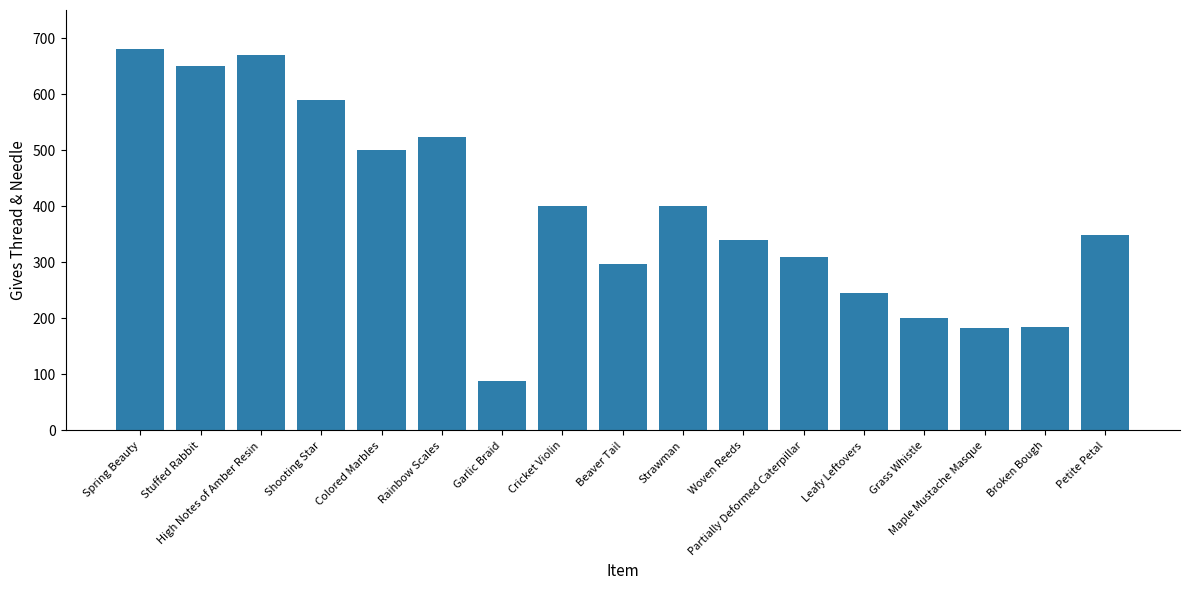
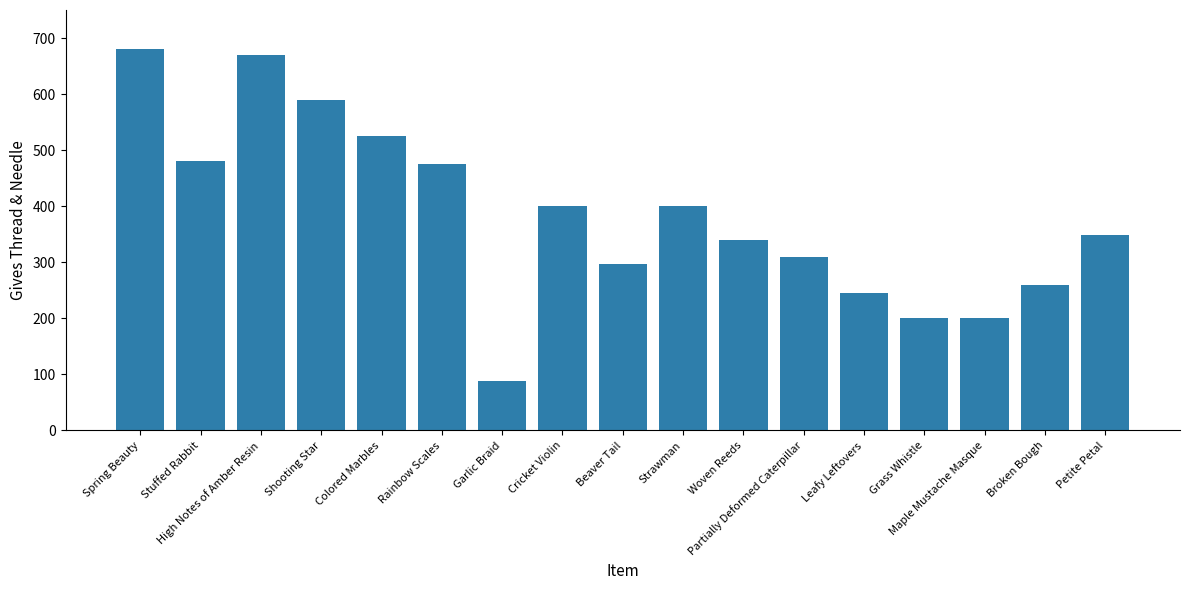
Stuffed Rabbit: 650 -> 480
Colored Marbles: 500 -> 530
Rainbow Scales: 520 -> 480
Maple Mustache Masque: 180 -> 200
Broken Bough: 190 -> 260
